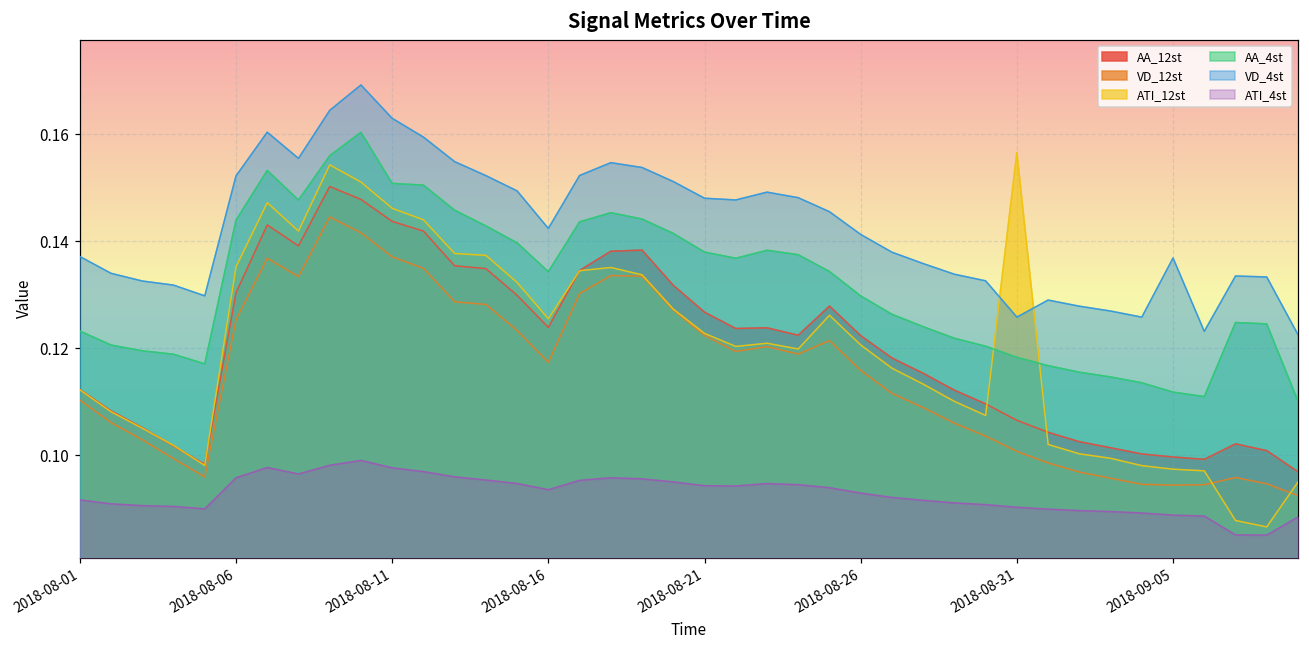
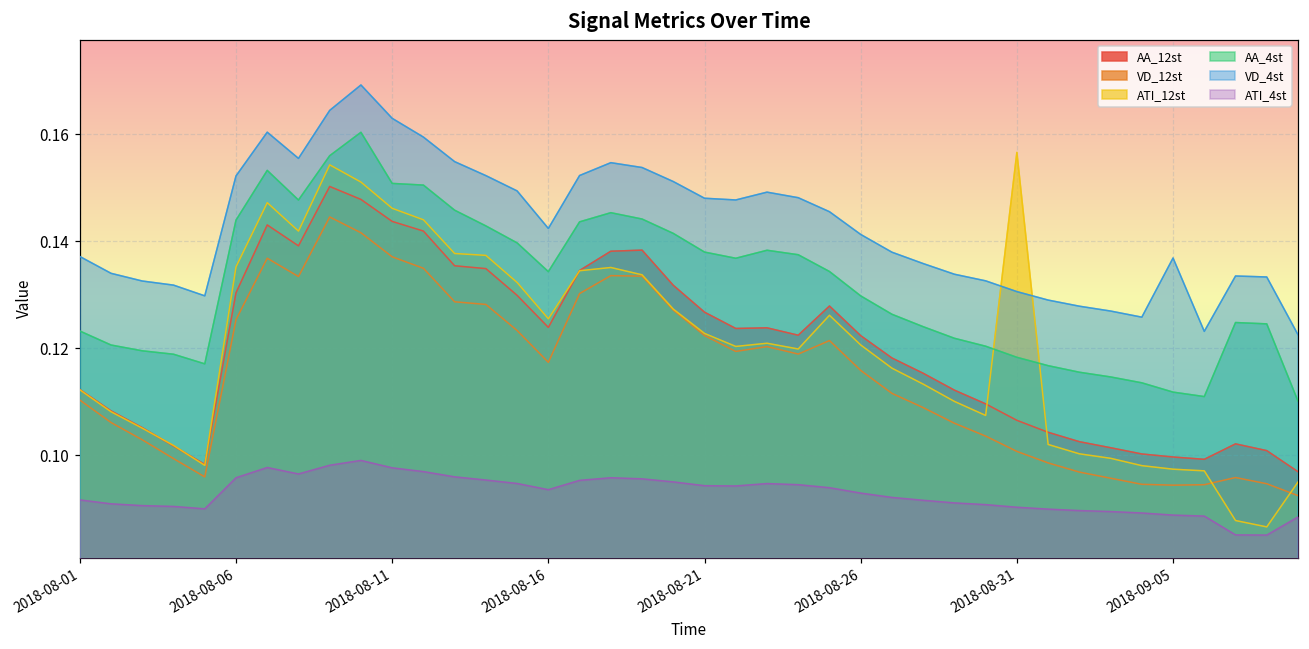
VD_4st, 2018-08-31: 0.126 -> 0.131
